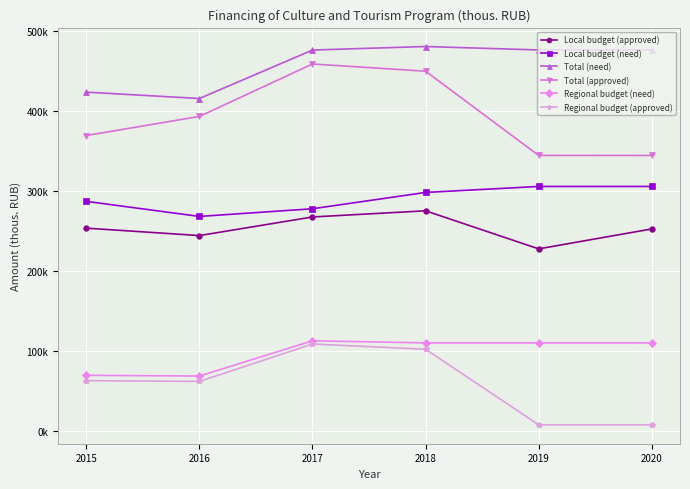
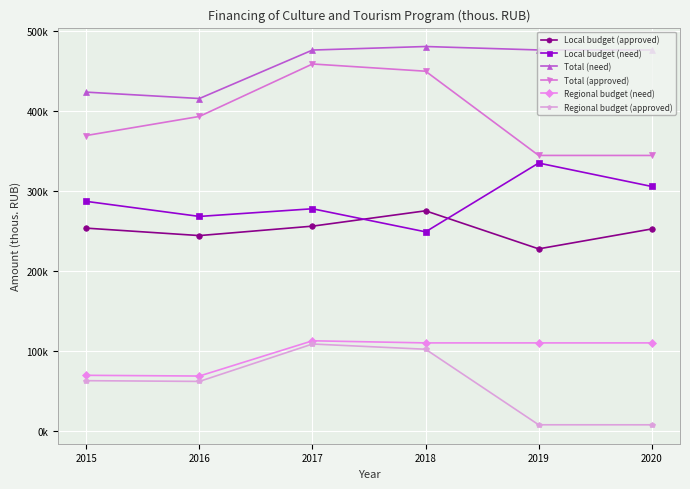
Local budget (approved), 2017: 270000 -> 260000
Local budget (need), 2018: 300000 -> 250000
Local budget (need), 2019: 310000 -> 330000
